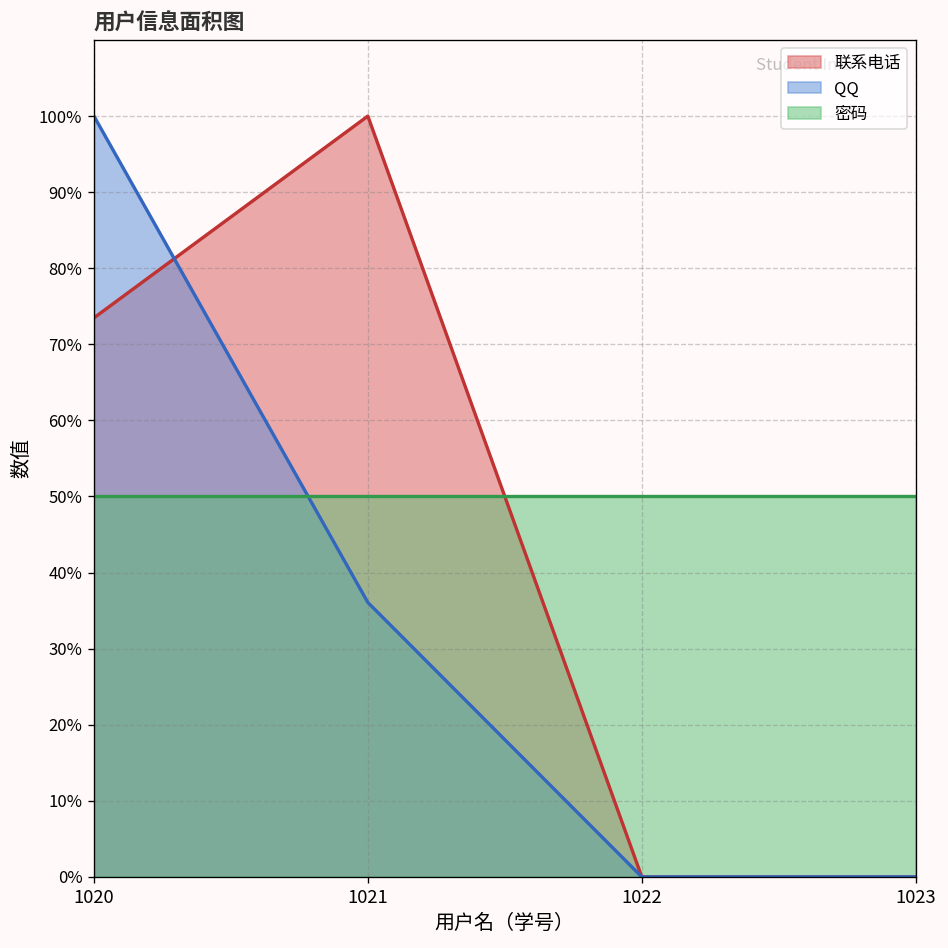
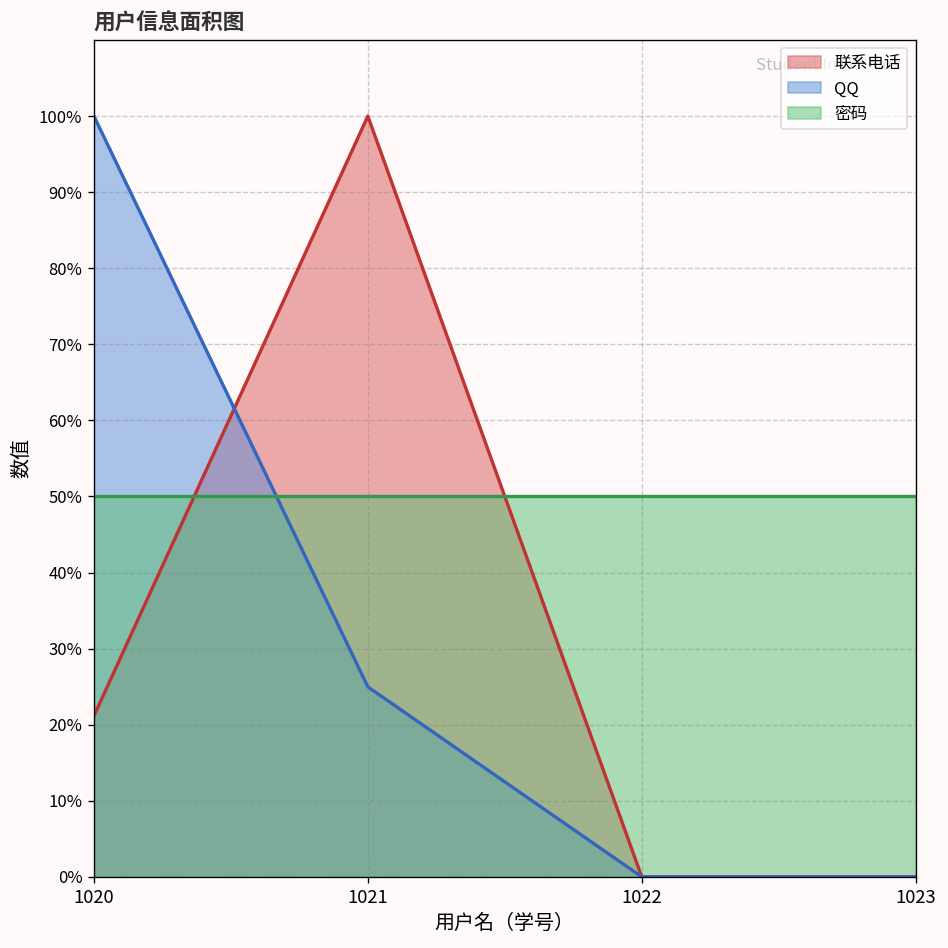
联系电话, 1020: 73% -> 21%
QQ, 1021: 36% -> 25%
